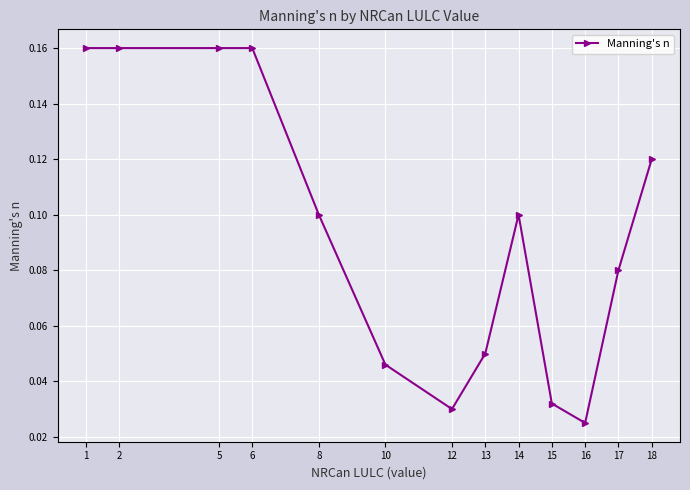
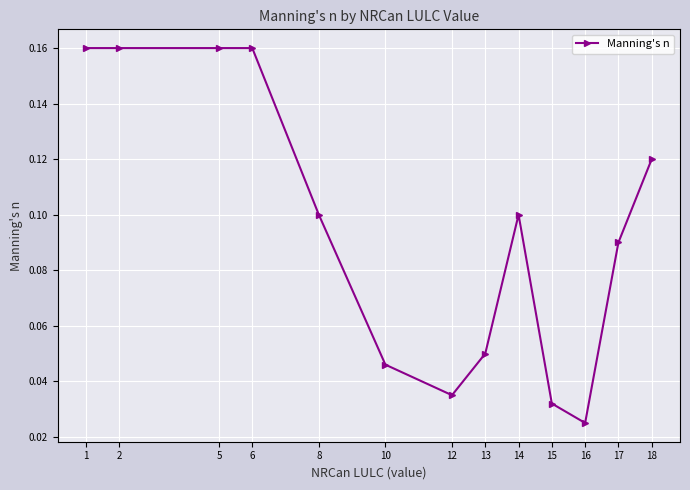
12: 0.030 -> 0.035
17: 0.08 -> 0.09
